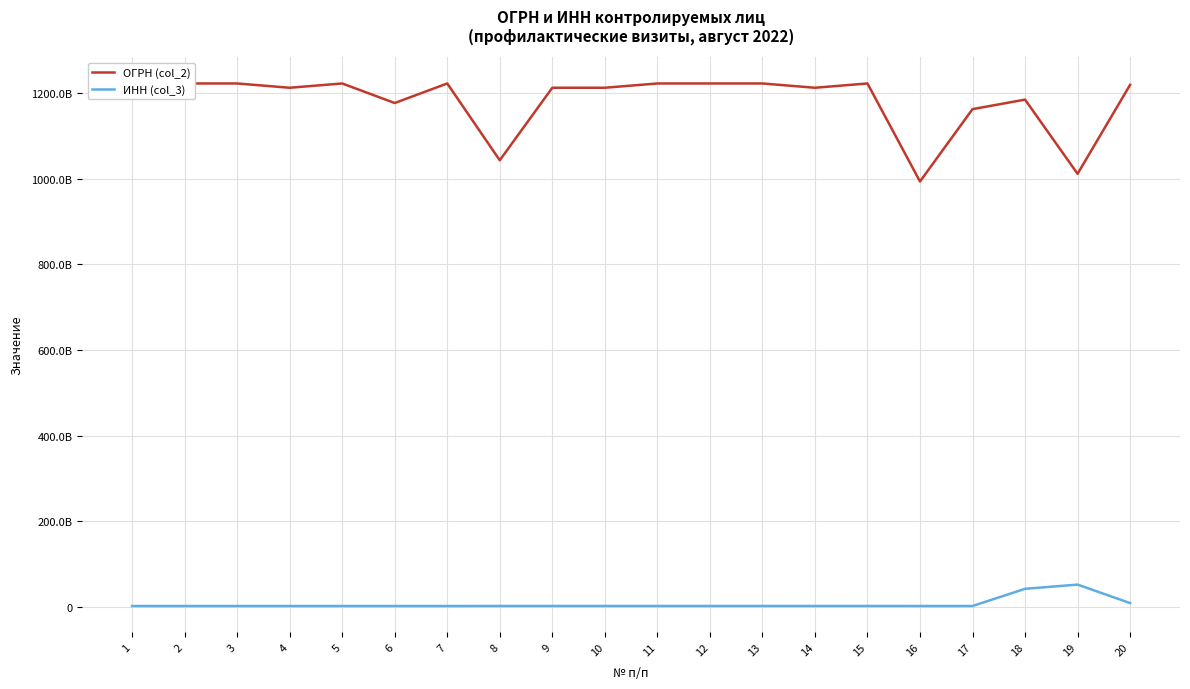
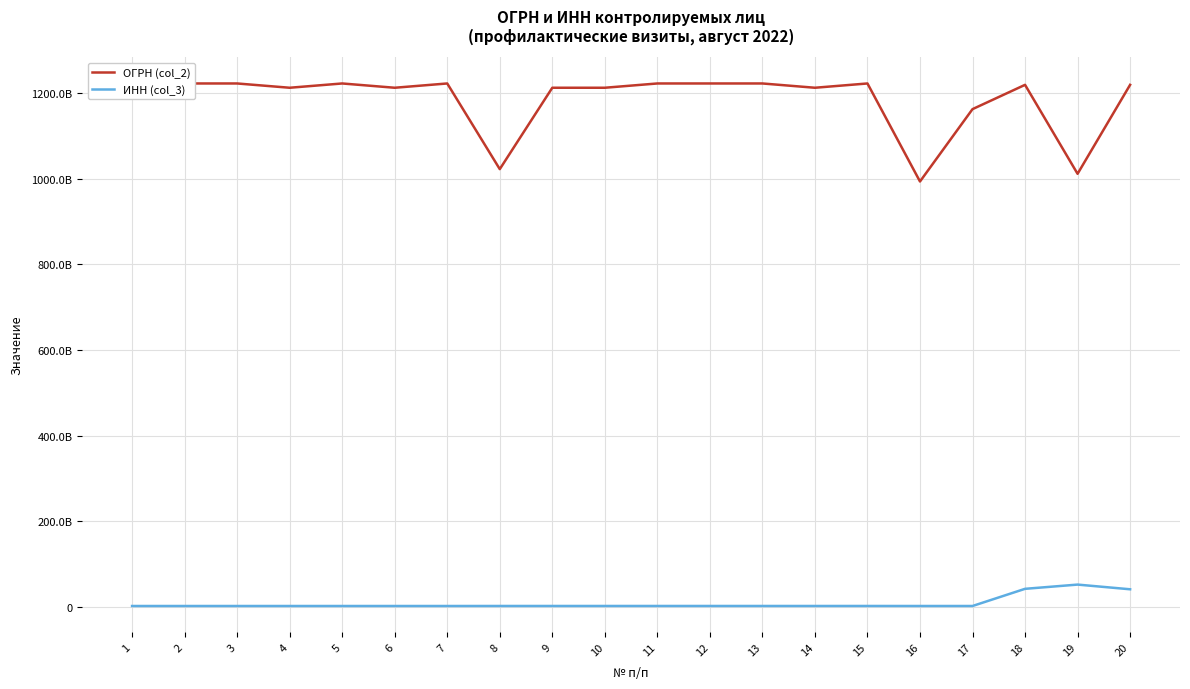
ОГРН (col_2), 6: 1180000000000 -> 1210000000000
ОГРН (col_2), 8: 1040000000000 -> 1020000000000
ОГРН (col_2), 18: 1180000000000 -> 1220000000000
ИНН (col_3), 20: 10000000000 -> 40000000000
